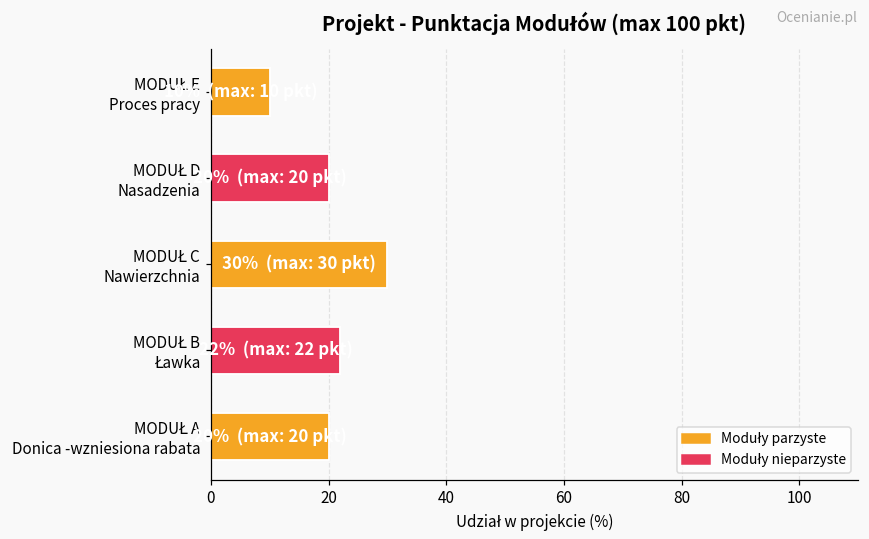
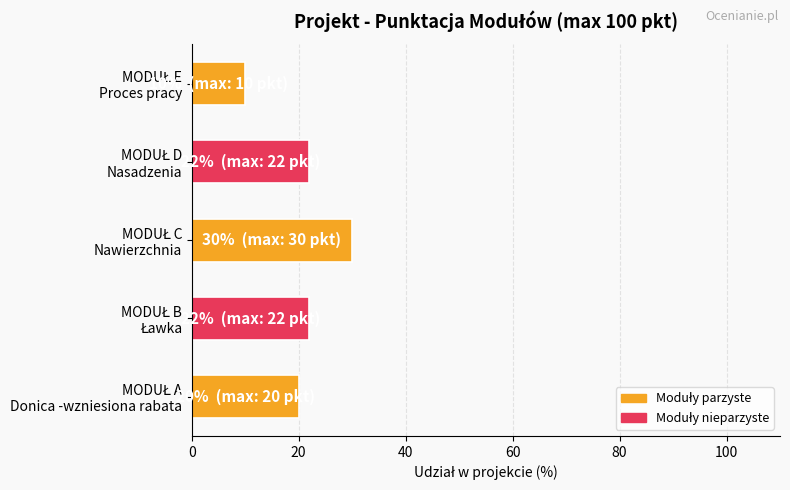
MODUŁ D Nasadzenia: 20% (max: 20 pkt) -> 22% (max: 22 pkt)
